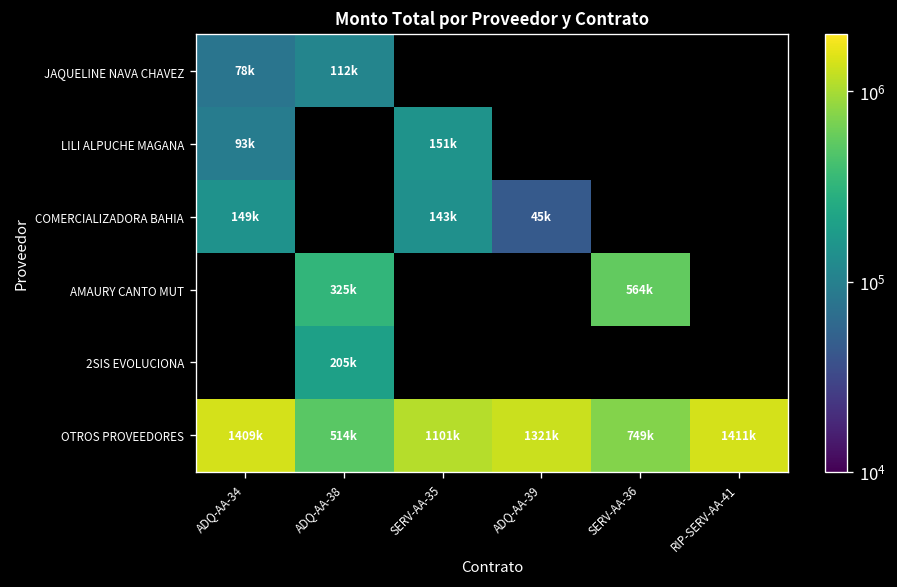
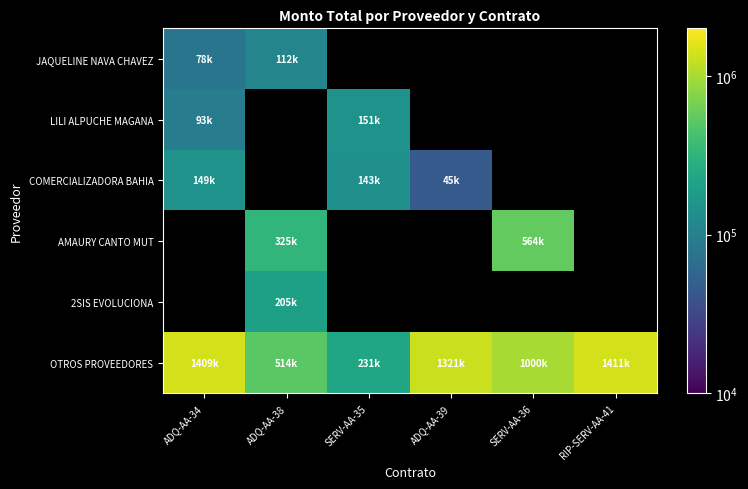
OTROS PROVEEDORES, SERV-AA-35: 1101k -> 231k
OTROS PROVEEDORES, SERV-AA-36: 749k -> 1000k
